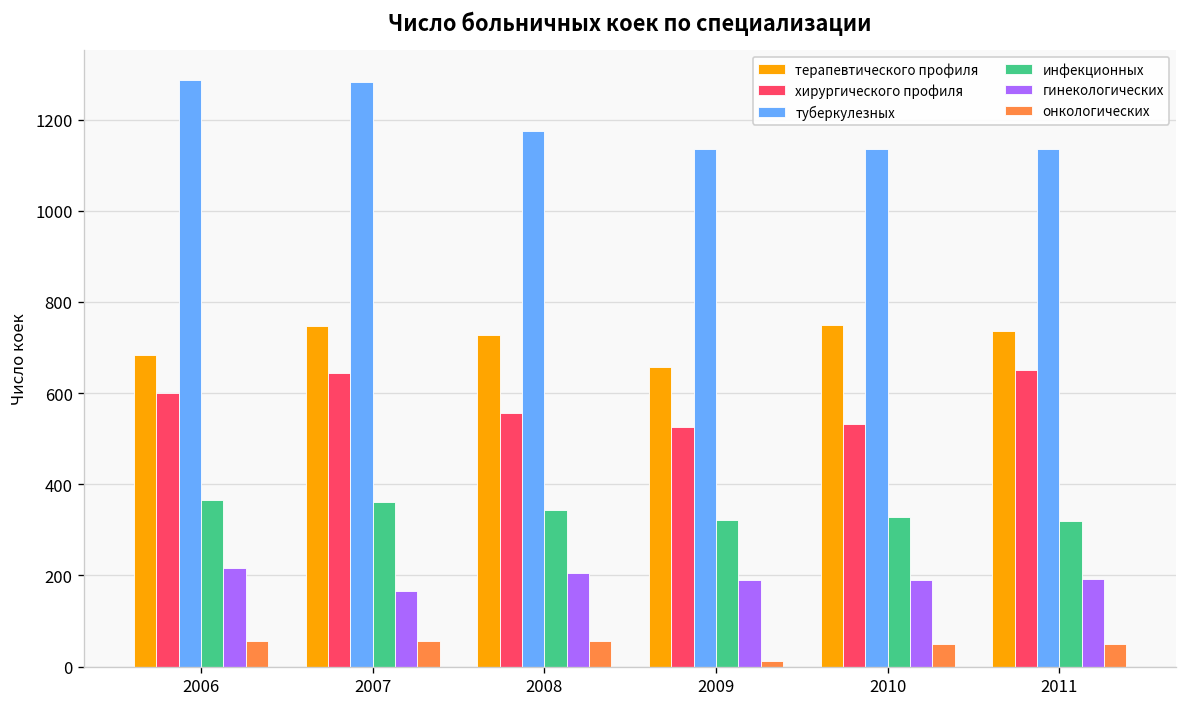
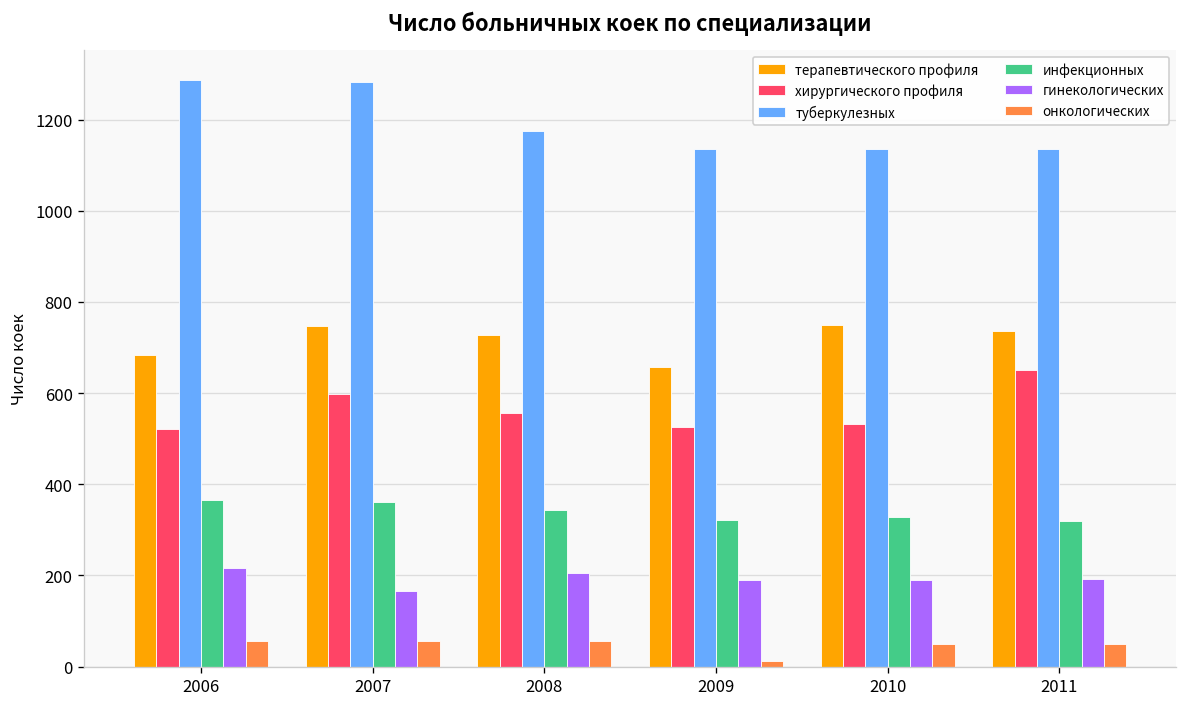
хирургического профиля, 2006: 600 -> 520
хирургического профиля, 2007: 650 -> 600
